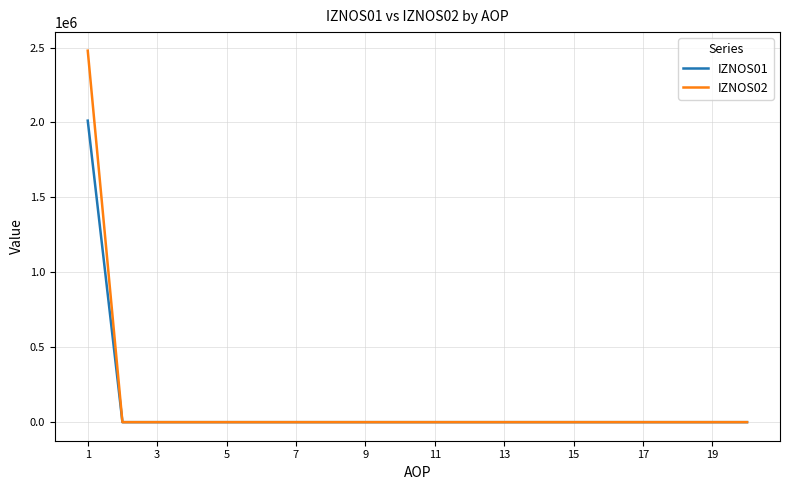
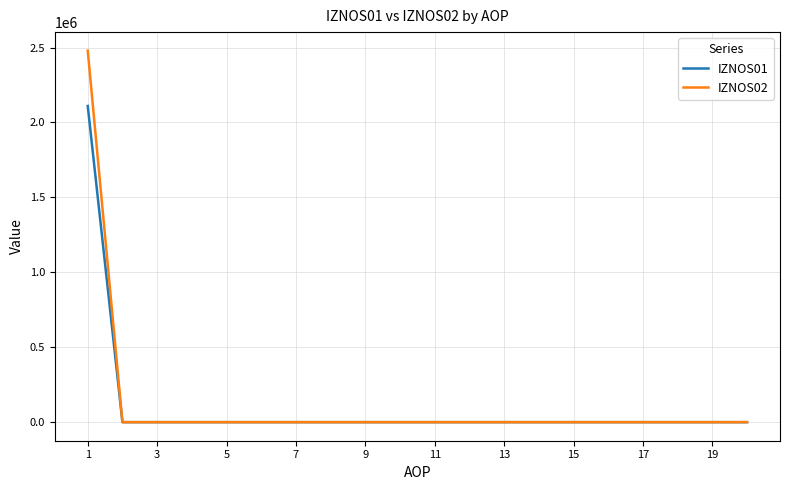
IZNOS01, 1: 2010000 -> 2110000
